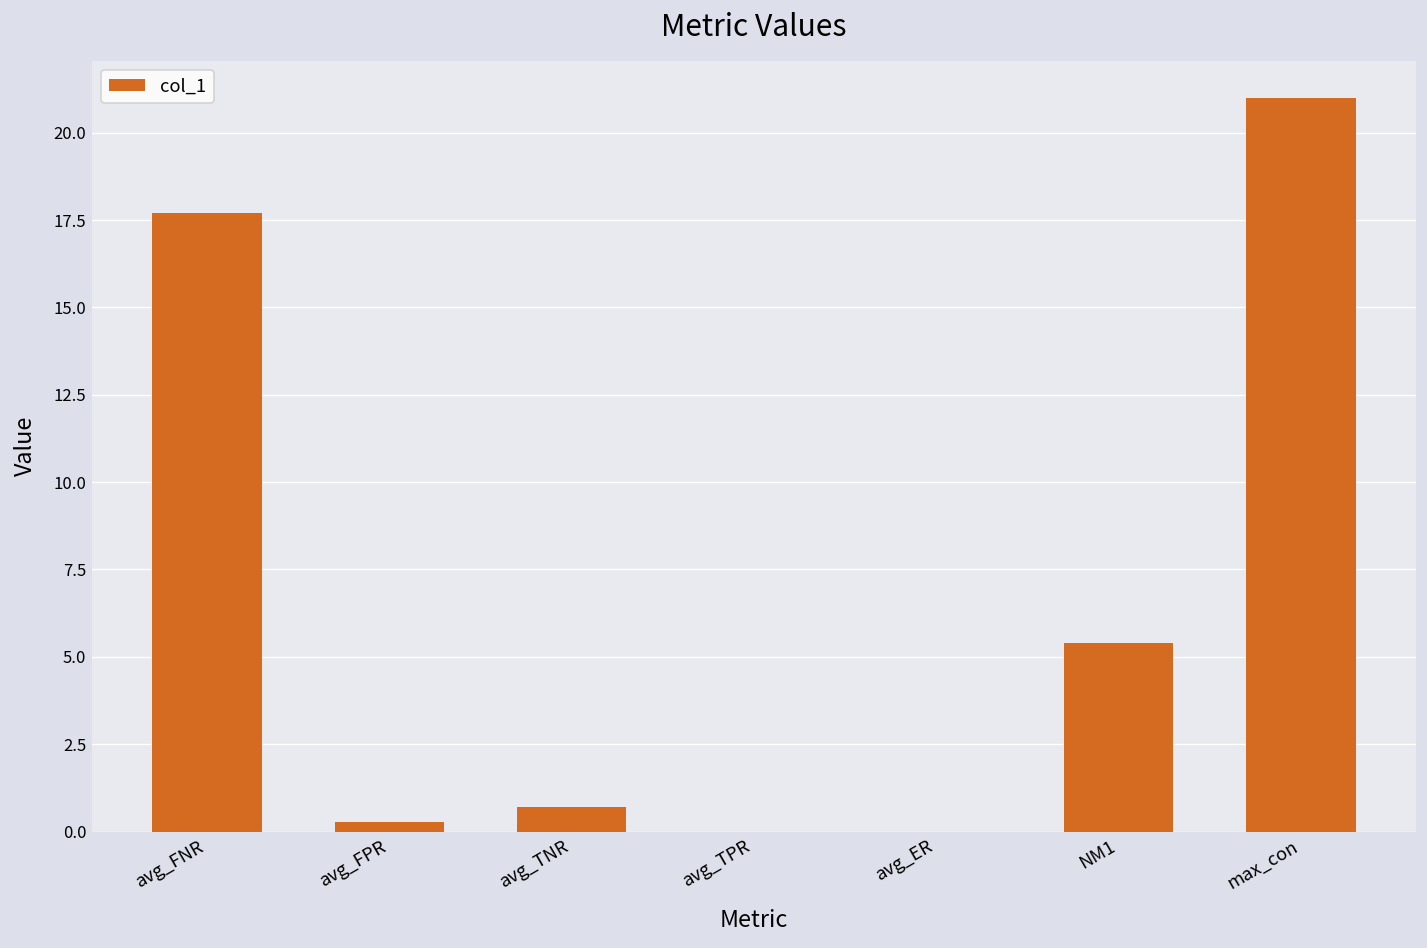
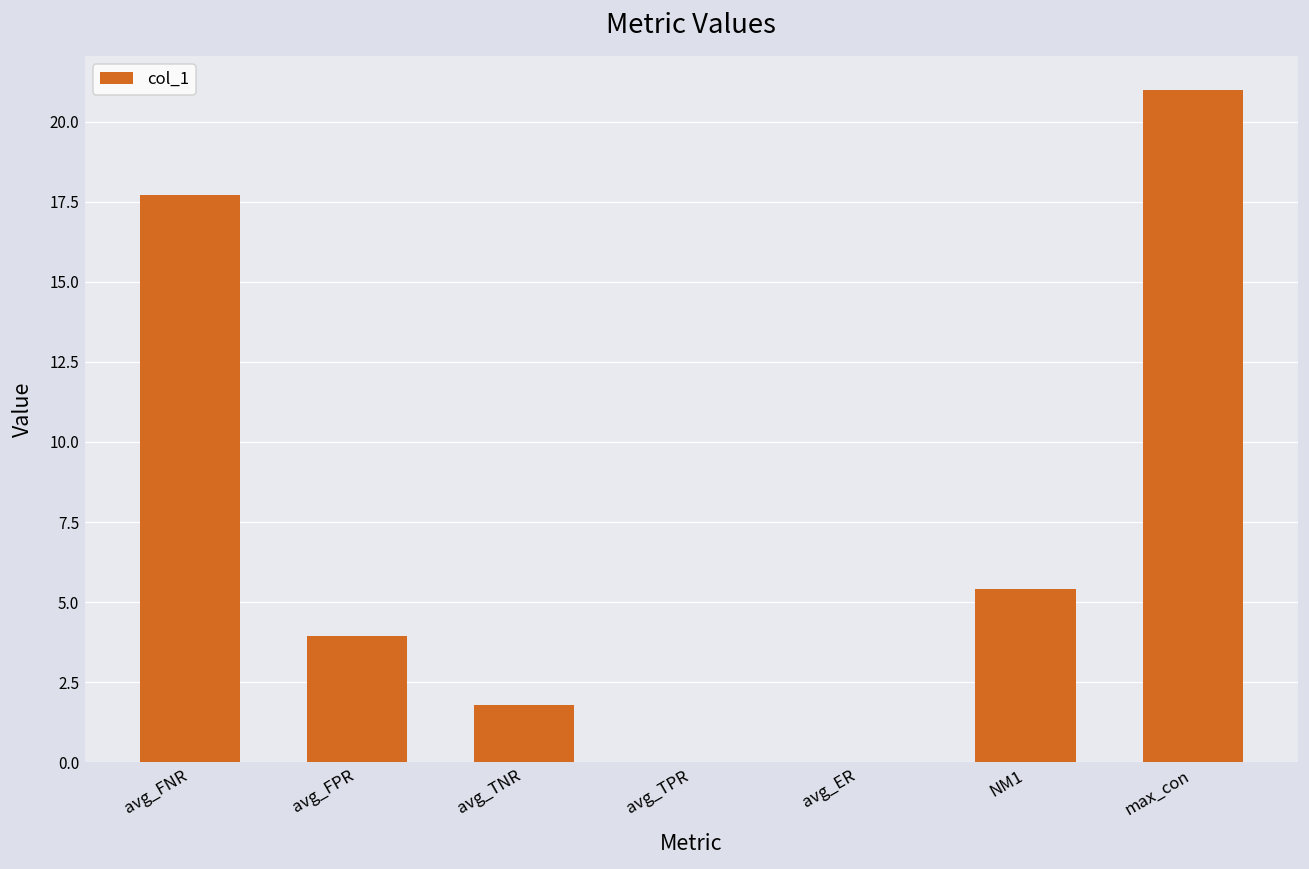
avg_FPR: 0.3 -> 3.9
avg_TNR: 0.7 -> 1.8
